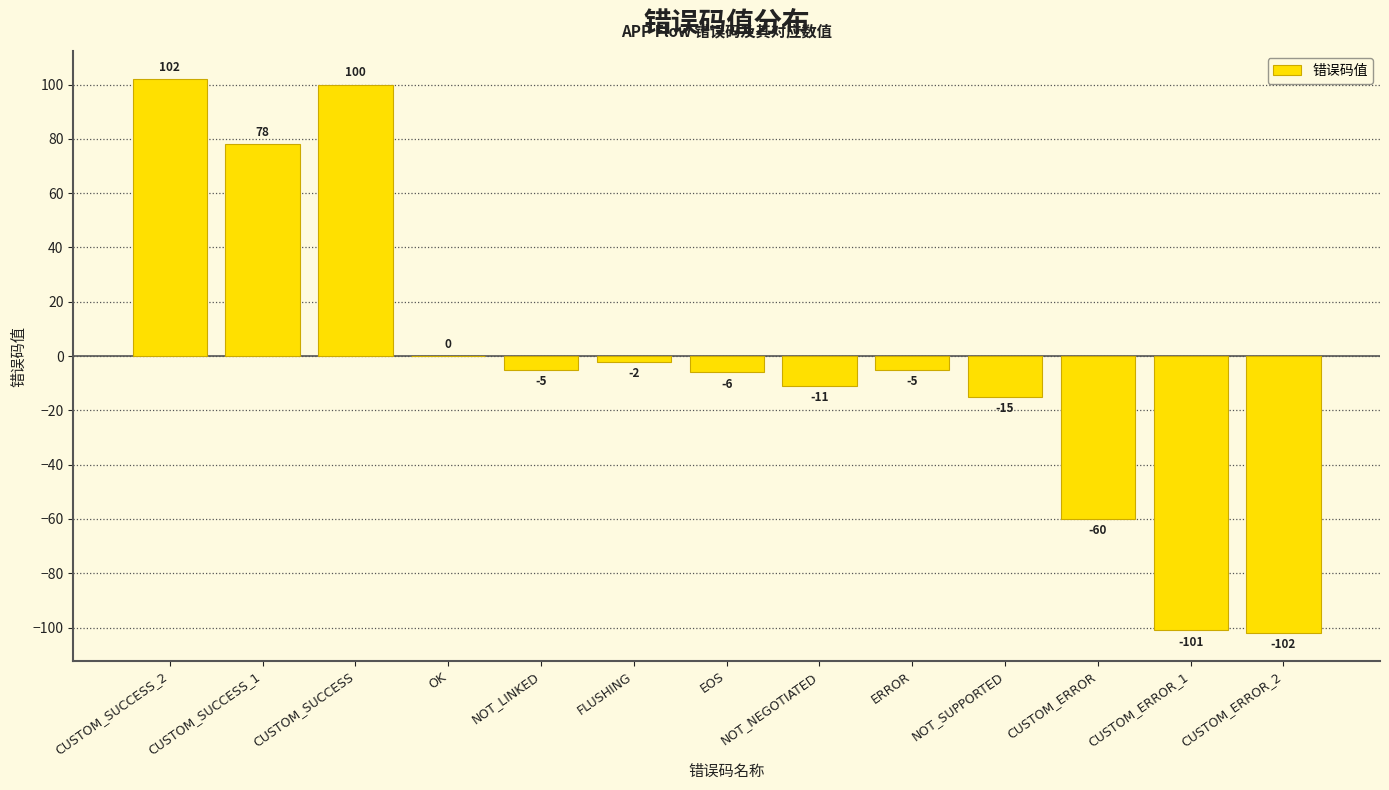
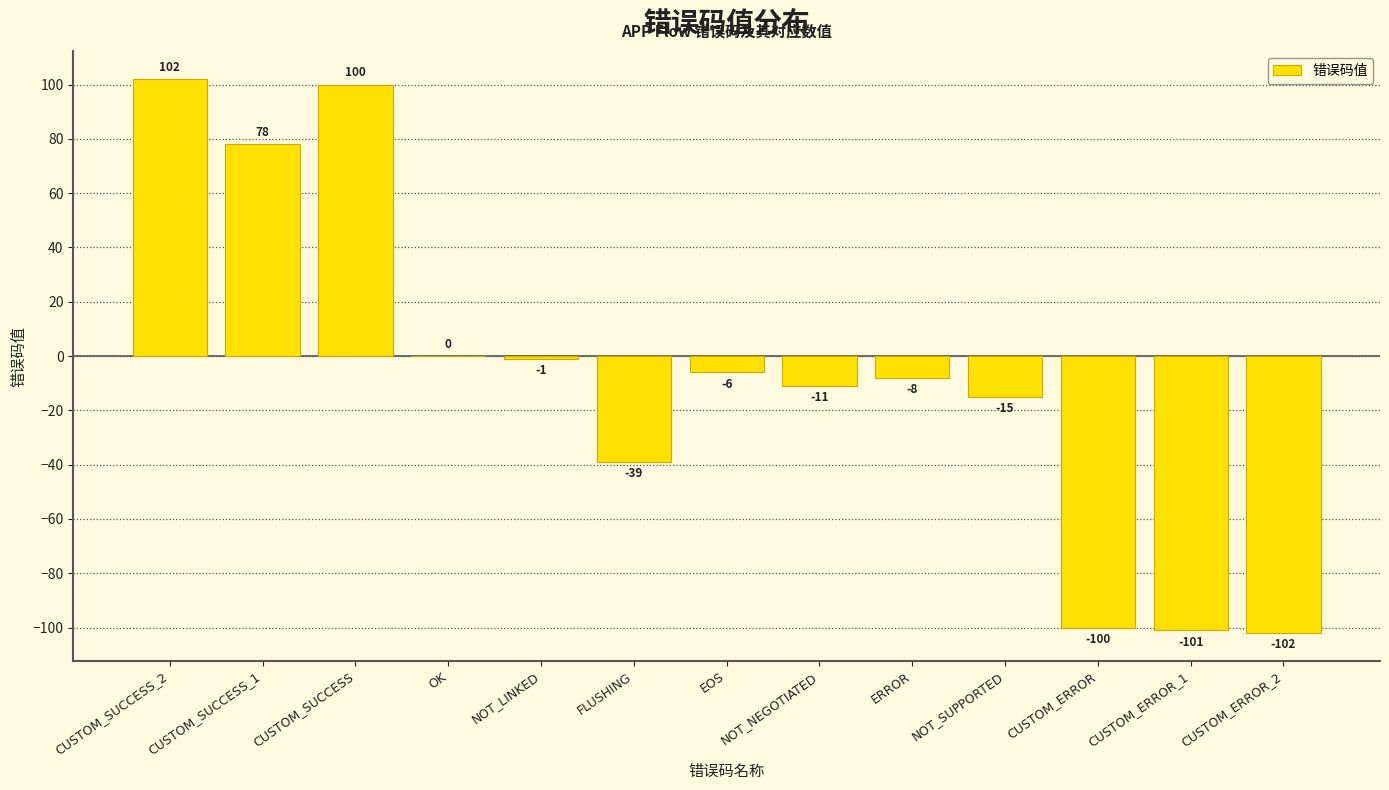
NOT_LINKED: -5 -> -1
FLUSHING: -2 -> -39
ERROR: -5 -> -8
CUSTOM_ERROR: -60 -> -100
